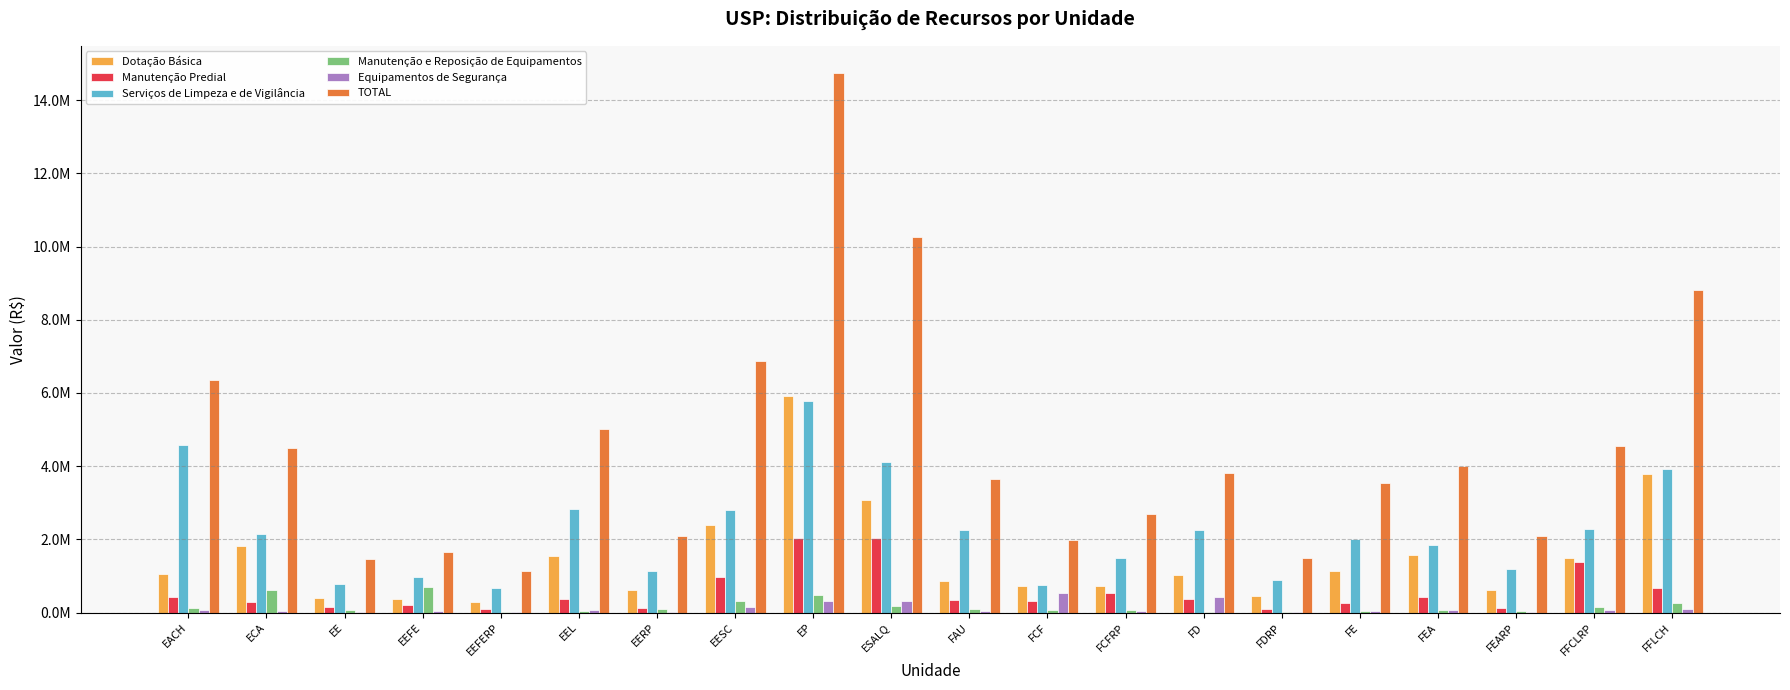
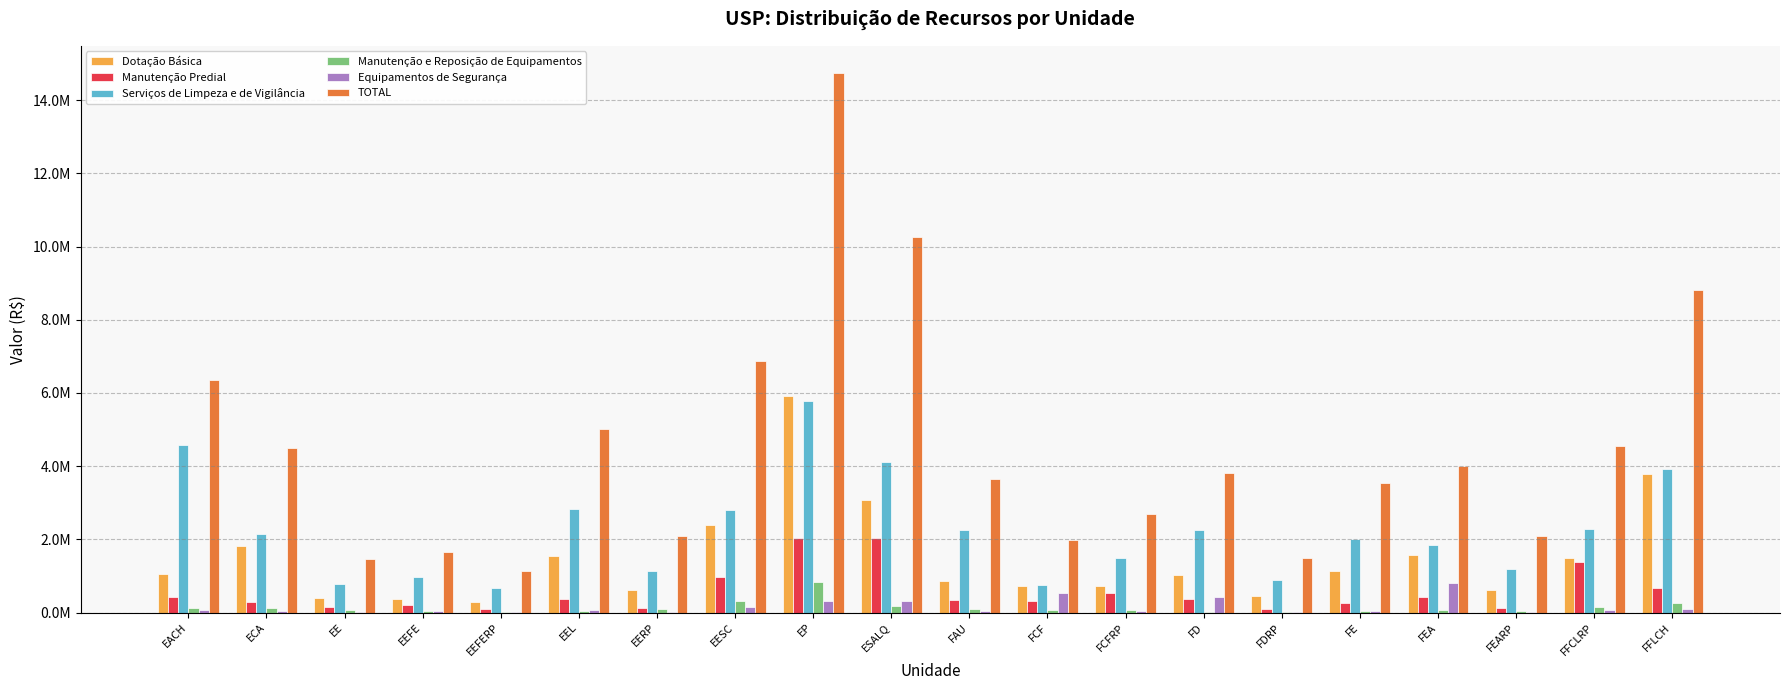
Manutenção e Reposição de Equipamentos, ECA: 600000 -> 100000
Manutenção e Reposição de Equipamentos, EEFE: 700000 -> 0
Manutenção e Reposição de Equipamentos, EP: 500000 -> 800000
Equipamentos de Segurança, FEA: 100000 -> 800000
